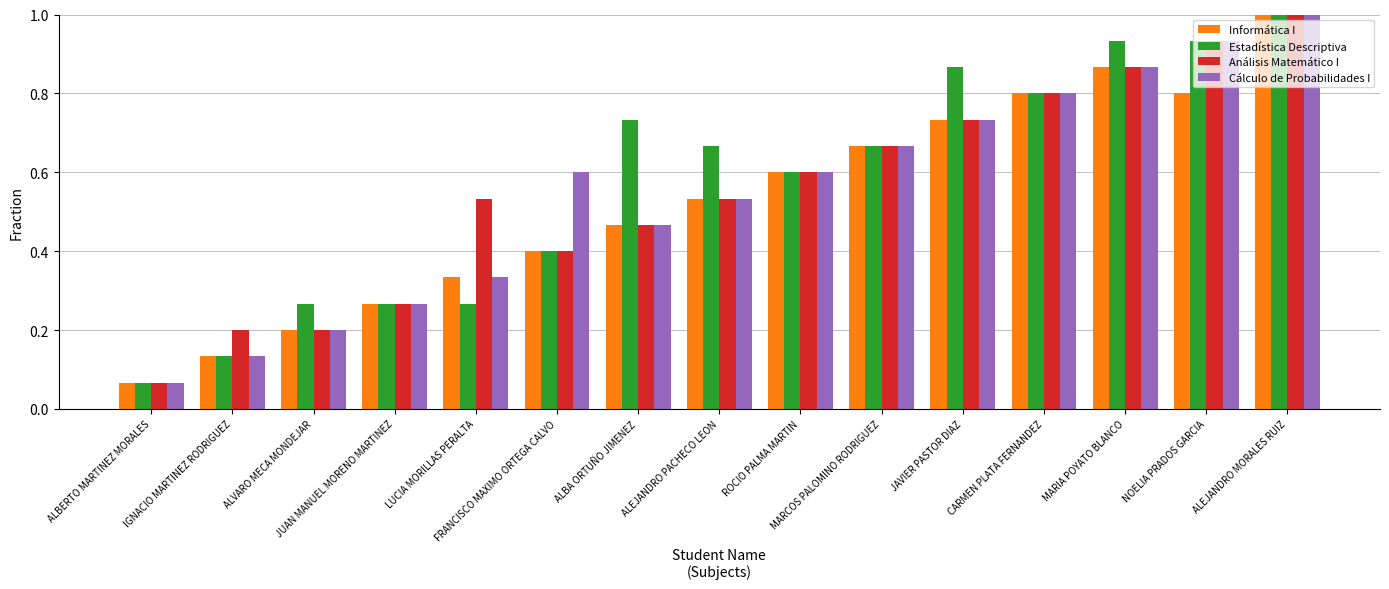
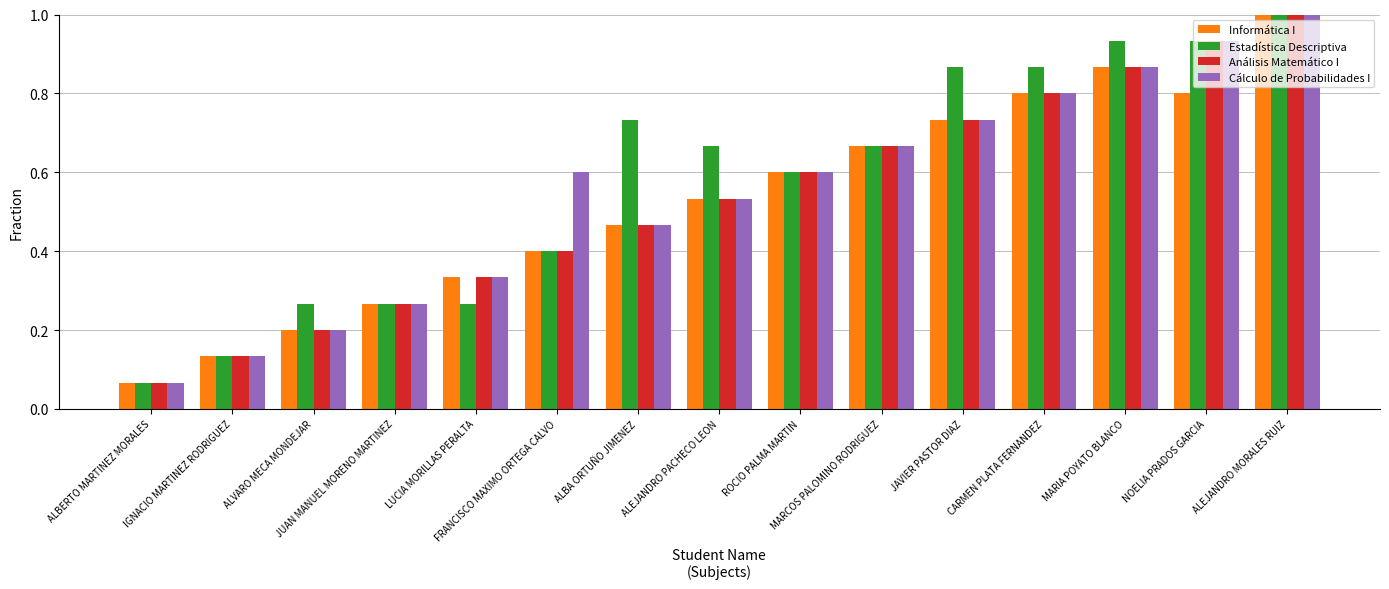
Análisis Matemático I, IGNACIO MARTINEZ RODRIGUEZ: 0.20 -> 0.13
Análisis Matemático I, LUCIA MORILLAS PERALTA: 0.53 -> 0.33
Estadística Descriptiva, CARMEN PLATA FERNANDEZ: 0.80 -> 0.87
